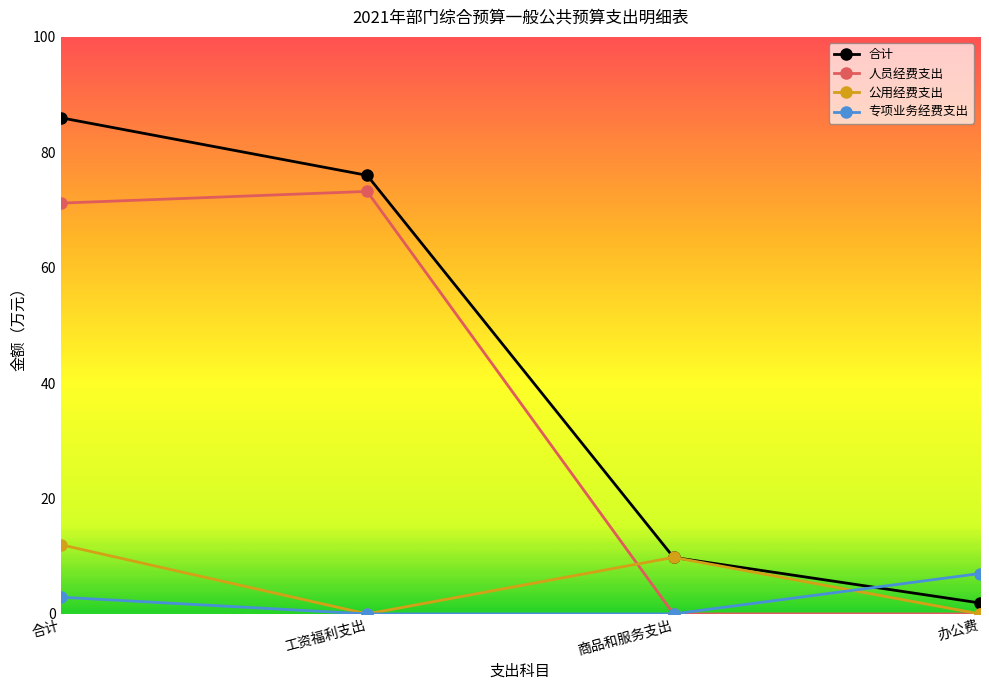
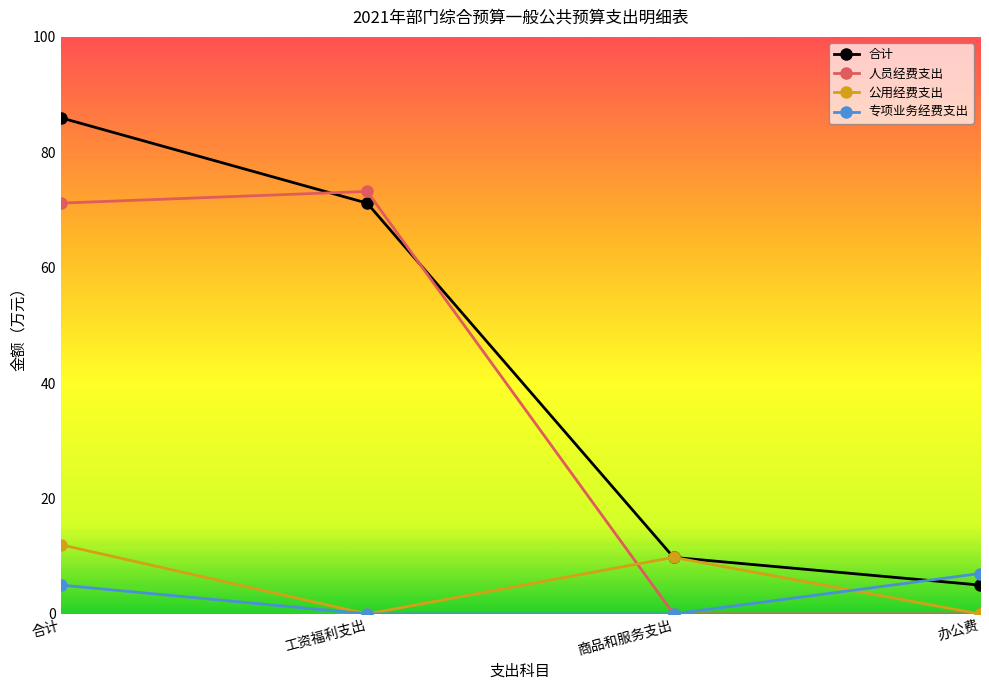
专项业务经费支出, 合计: 3 -> 5
合计, 工资福利支出: 76 -> 71
合计, 办公费: 2 -> 5
